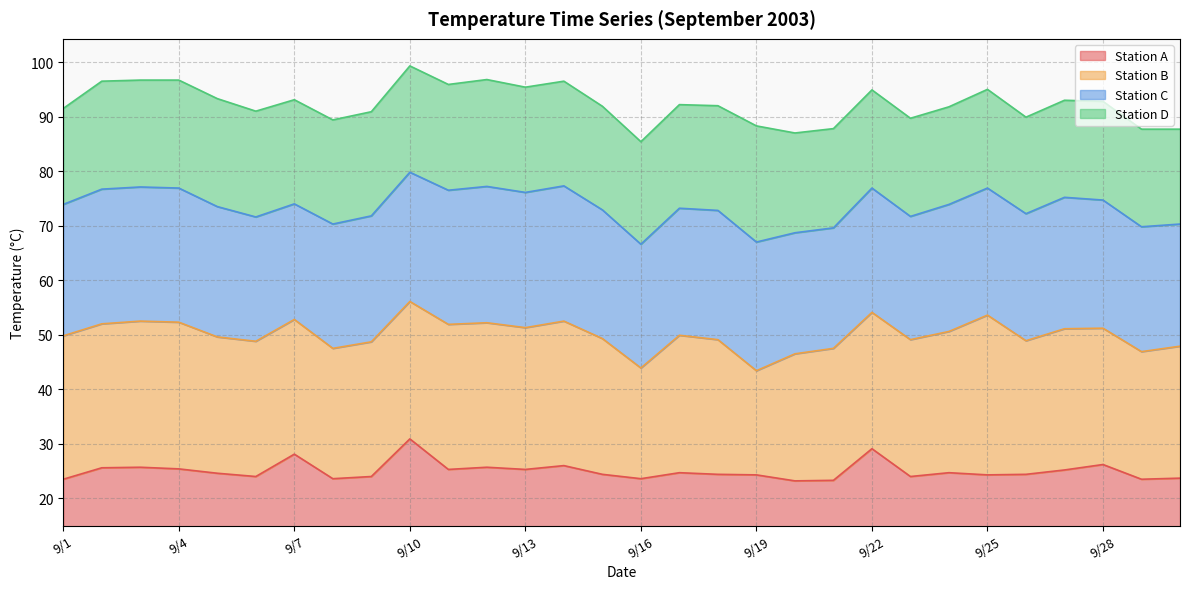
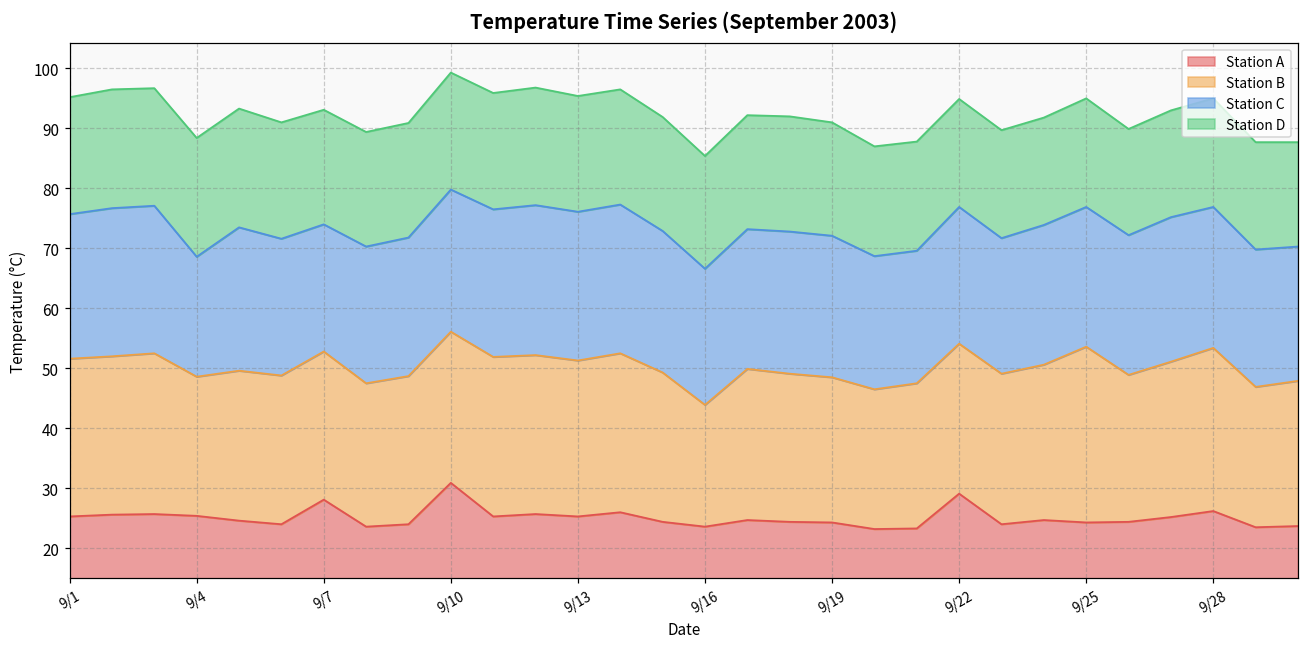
Station A, 9/1: 24 -> 25
Station D, 9/1: 18 -> 20
Station B, 9/4: 27 -> 23
Station C, 9/4: 25 -> 20
Station B, 9/19: 19 -> 24
Station D, 9/19: 21 -> 19
Station B, 9/28: 25 -> 27
